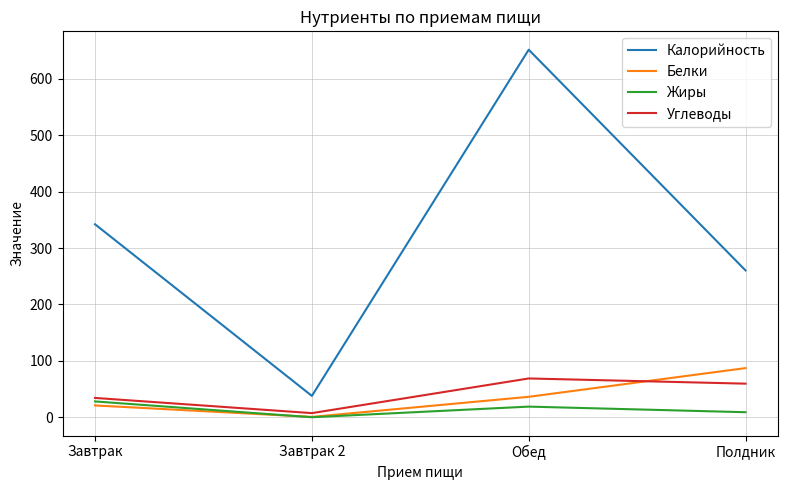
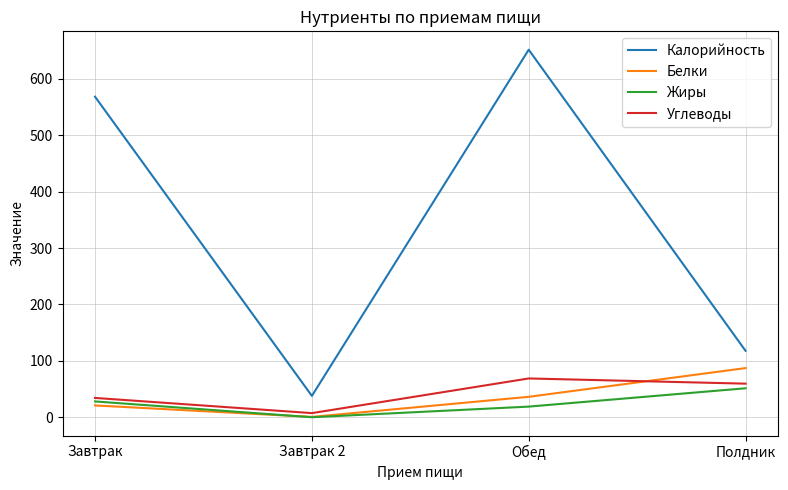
Калорийность, Завтрак: 340 -> 570
Калорийность, Полдник: 260 -> 120
Жиры, Полдник: 10 -> 50
